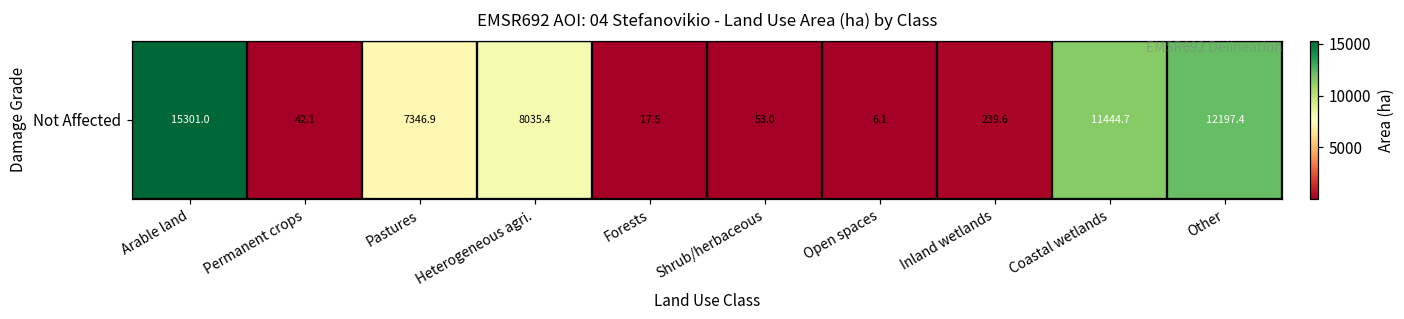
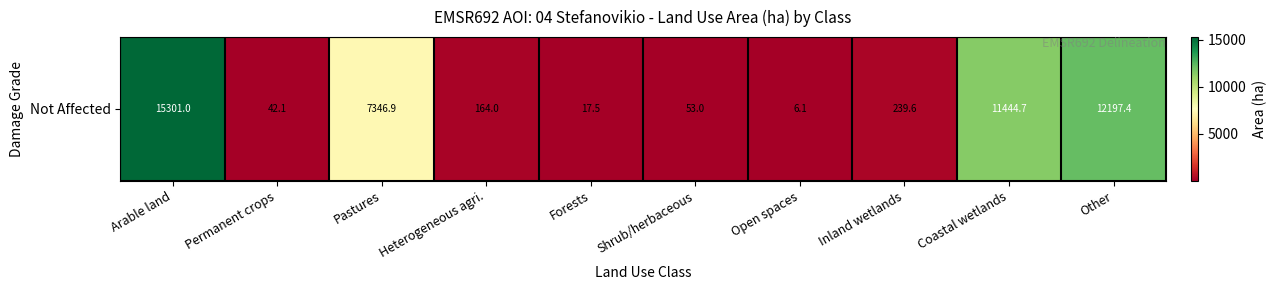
Not Affected, Heterogeneous agri.: 8035.4 -> 164.0
